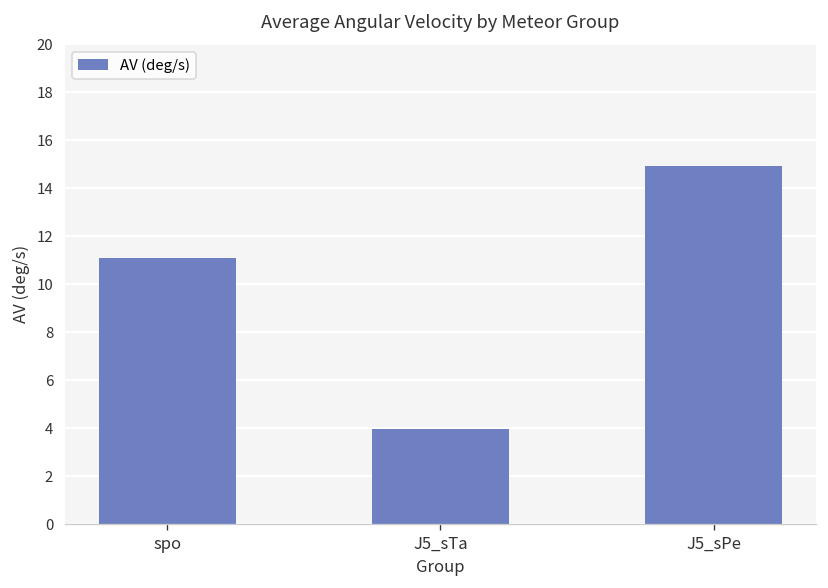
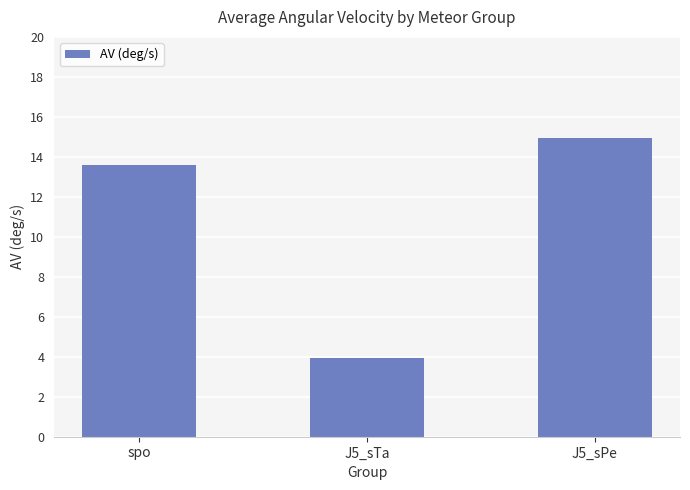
spo: 11.1 -> 13.6
